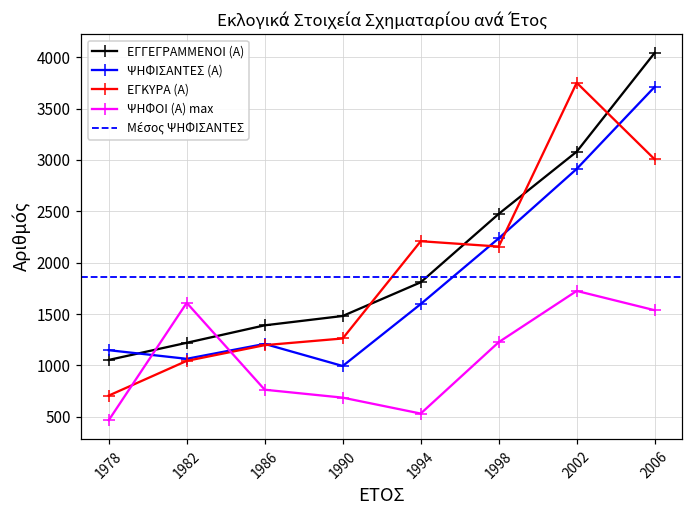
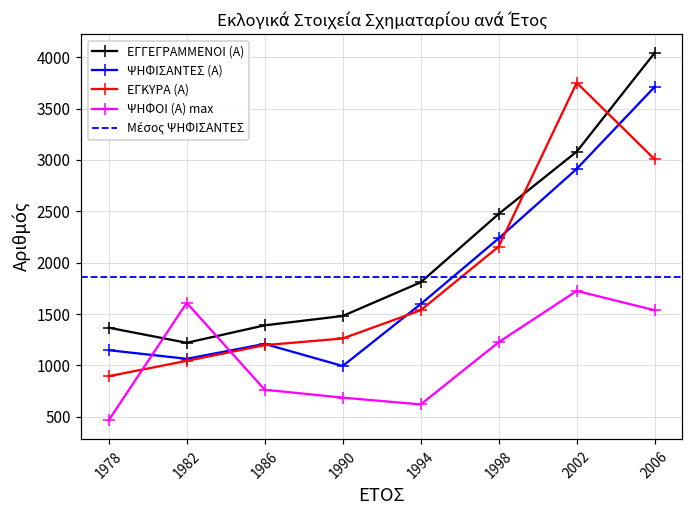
ΕΓΓΕΓΡΑΜΜΕΝΟΙ (Α), 1978: 1100 -> 1400
ΕΓΚΥΡΑ (Α), 1978: 700 -> 900
ΕΓΚΥΡΑ (Α), 1994: 2200 -> 1500
ΨΗΦΟΙ (Α) max, 1994: 500 -> 600
